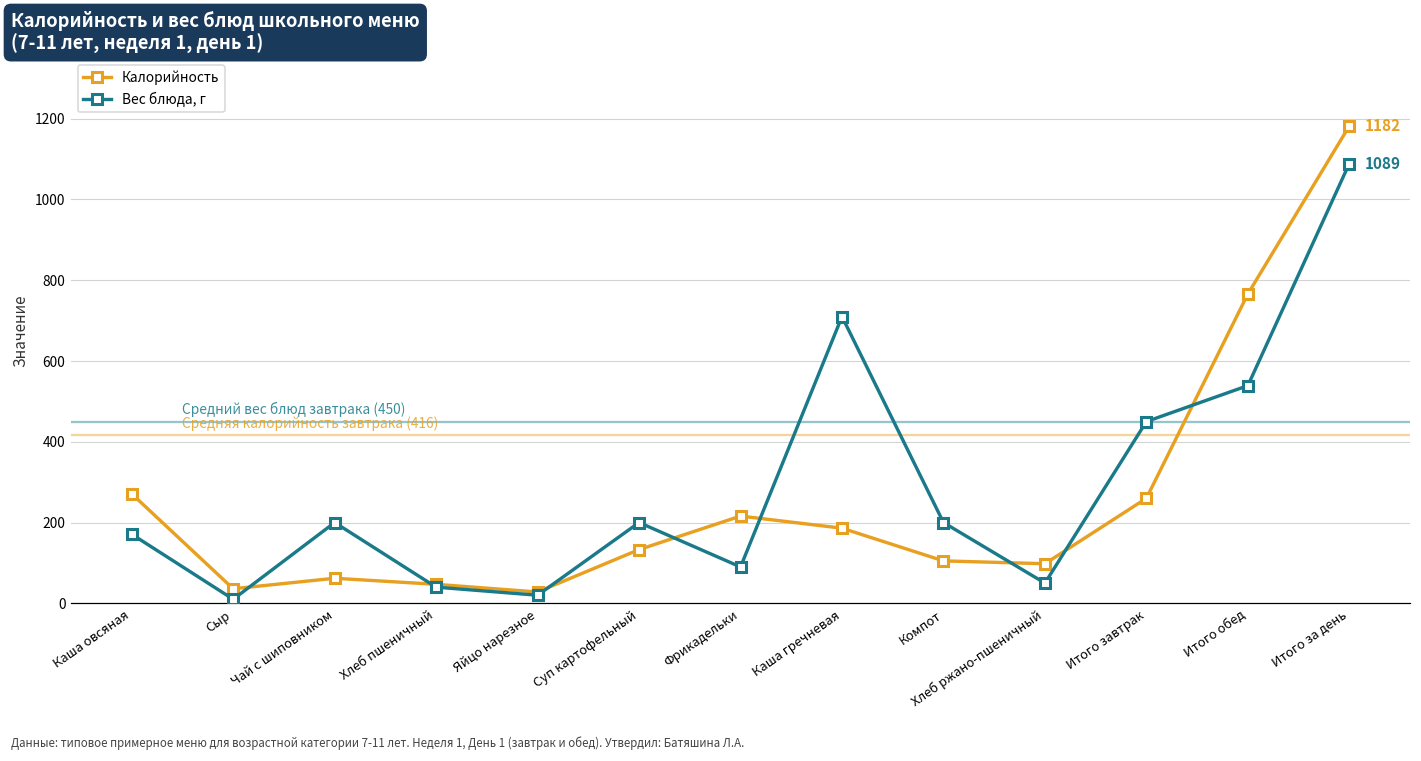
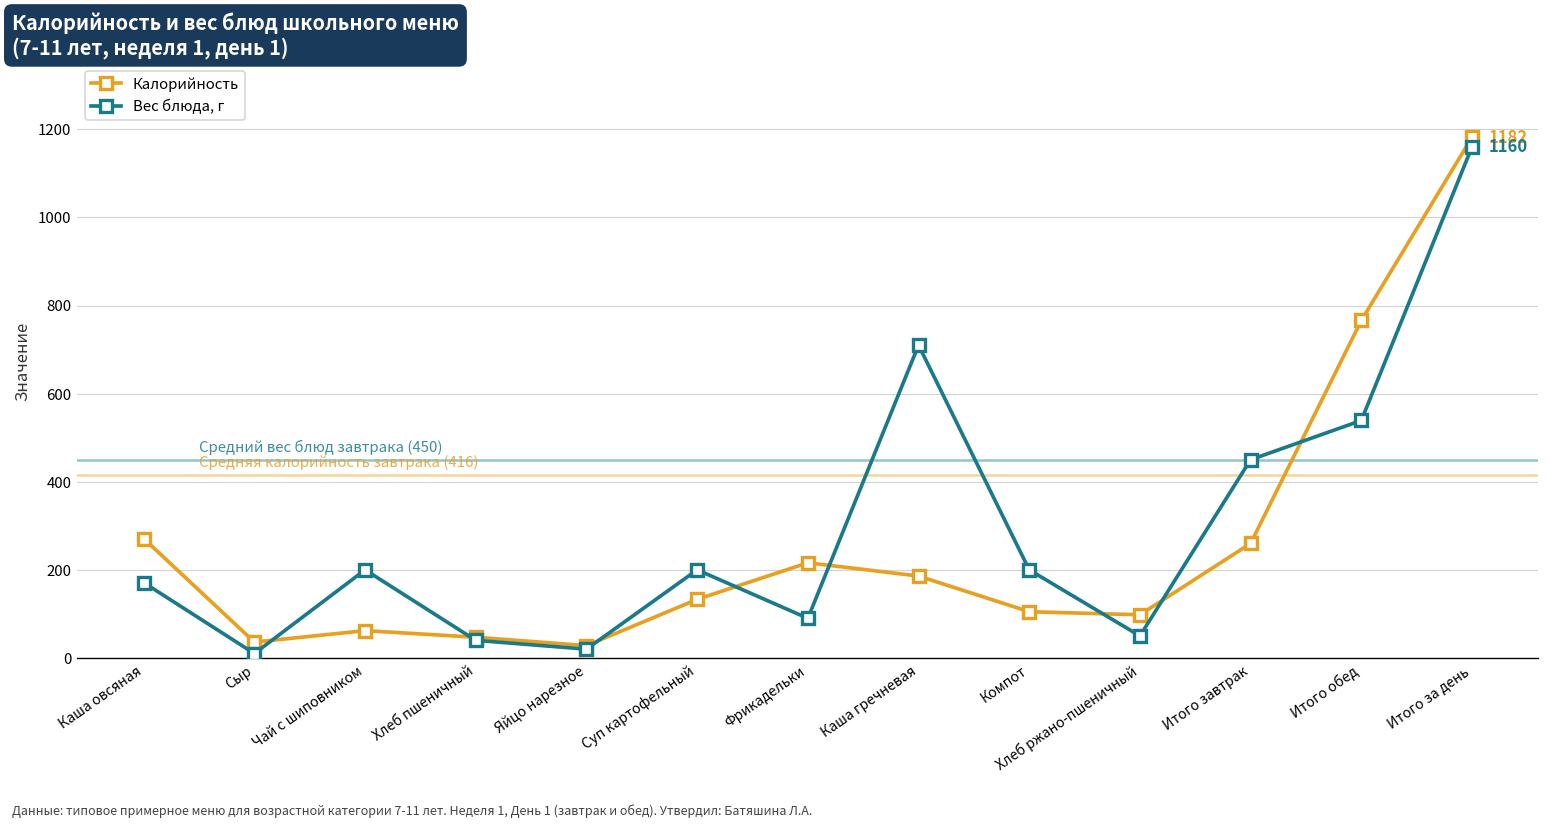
Вес блюда, г, Итого за день: 1089 -> 1160
